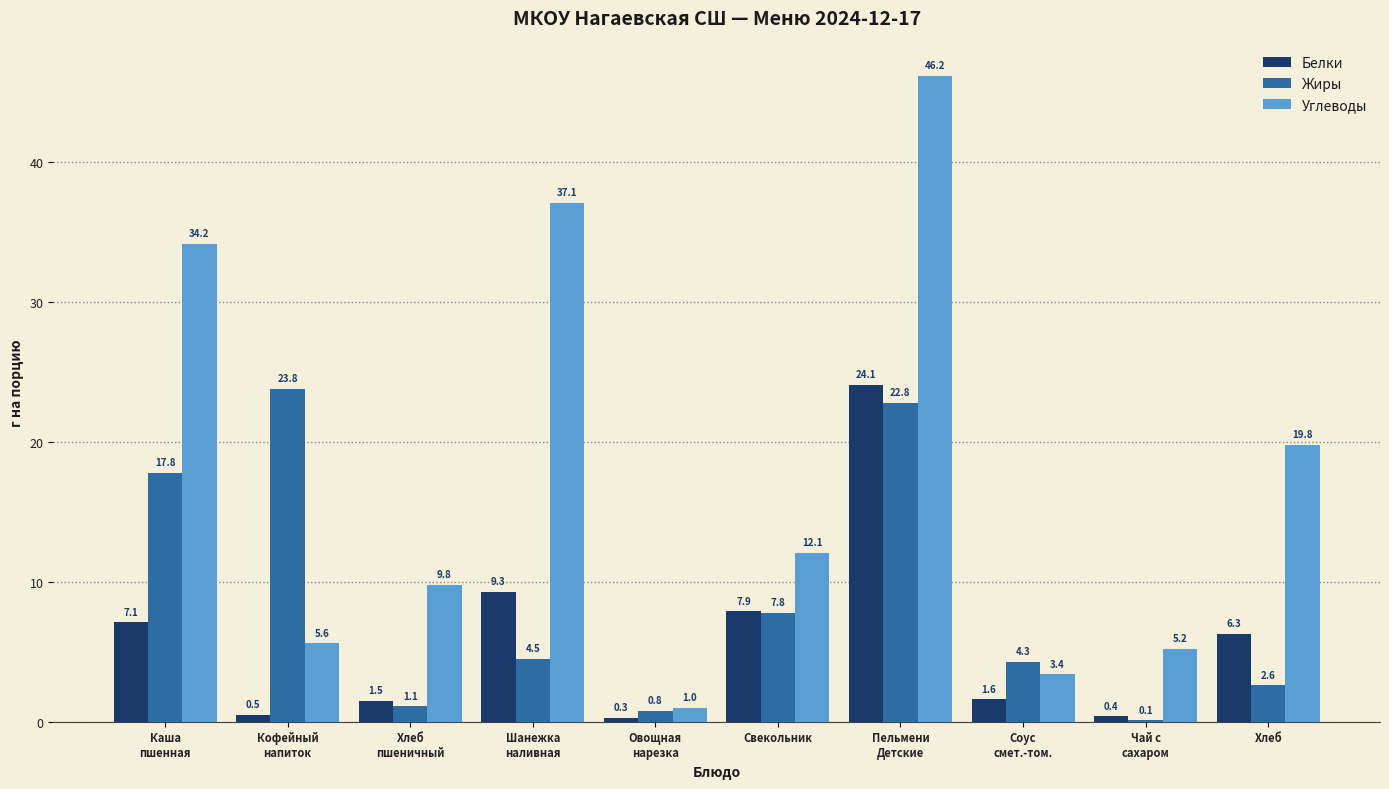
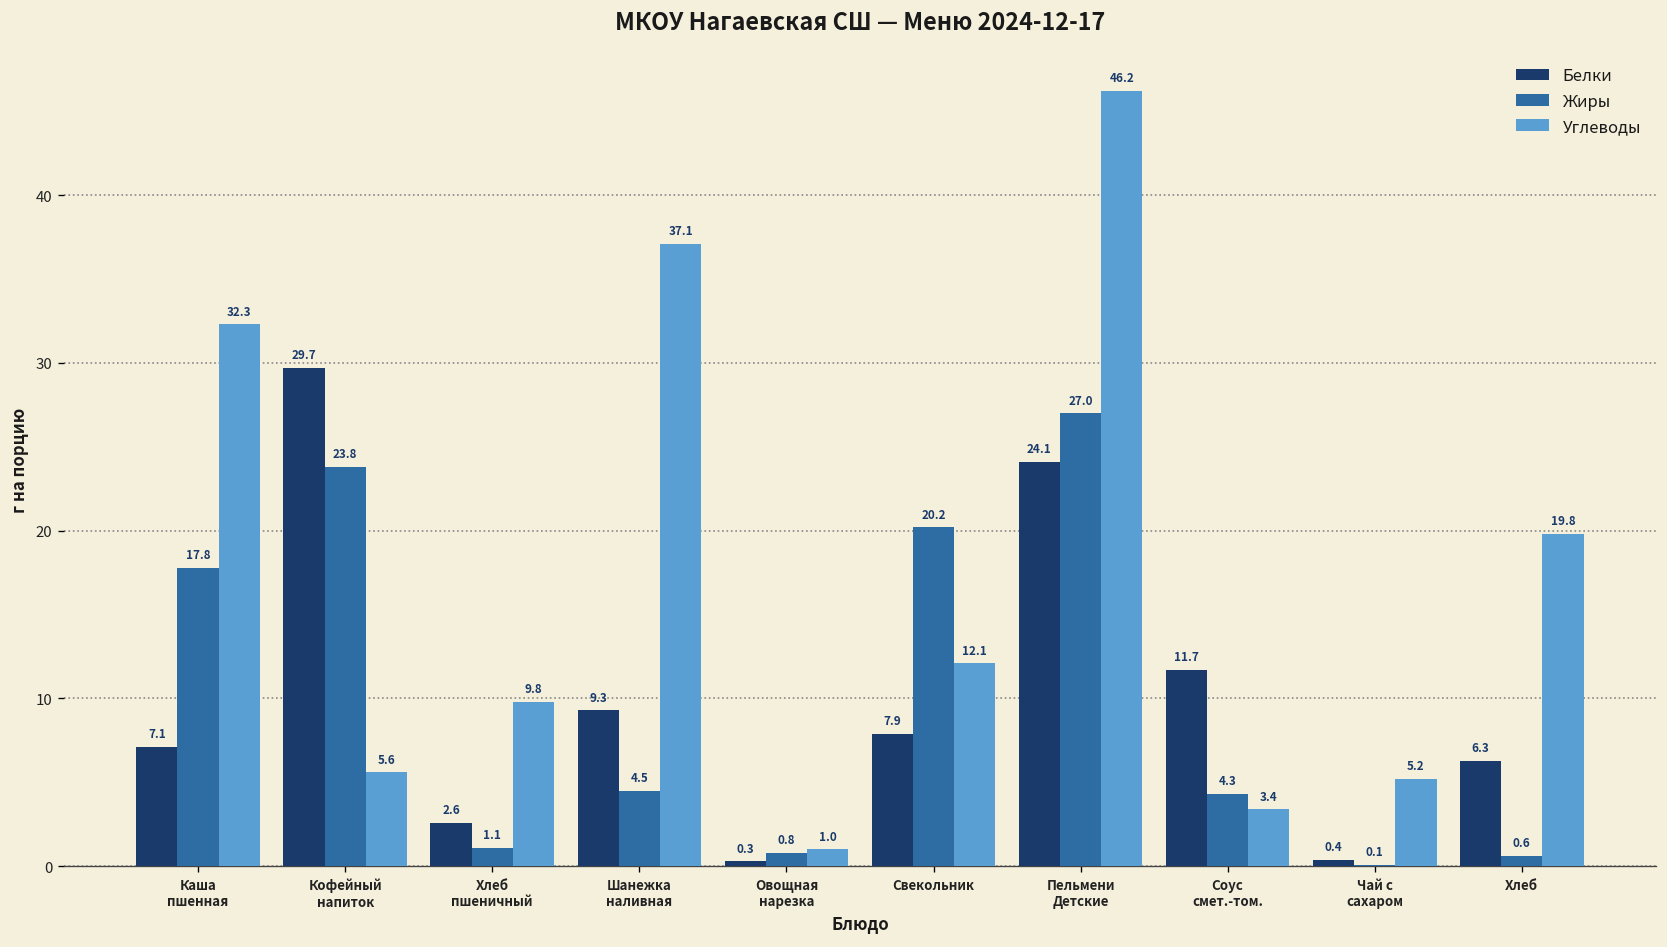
Углеводы, Каша пшенная: 34.2 -> 32.3
Белки, Кофейный напиток: 0.5 -> 29.7
Белки, Хлеб пшеничный: 1.5 -> 2.6
Жиры, Свекольник: 7.8 -> 20.2
Жиры, Пельмени Детские: 22.8 -> 27.0
Белки, Соус смет.-том.: 1.6 -> 11.7
Жиры, Хлеб: 2.6 -> 0.6
